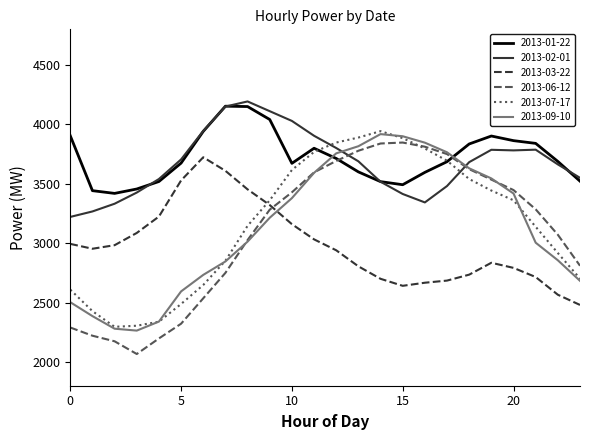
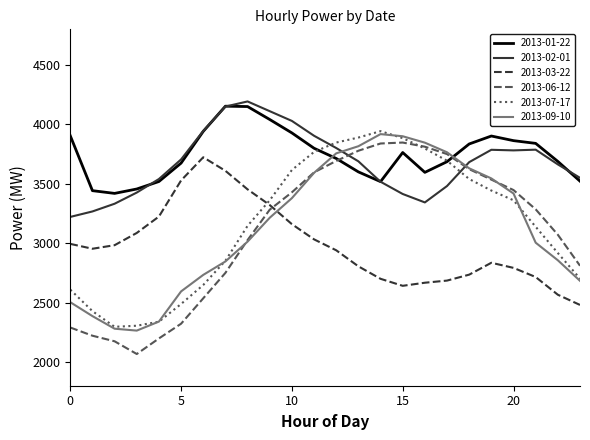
2013-01-22, 10: 3670 -> 3930
2013-01-22, 15: 3490 -> 3760
